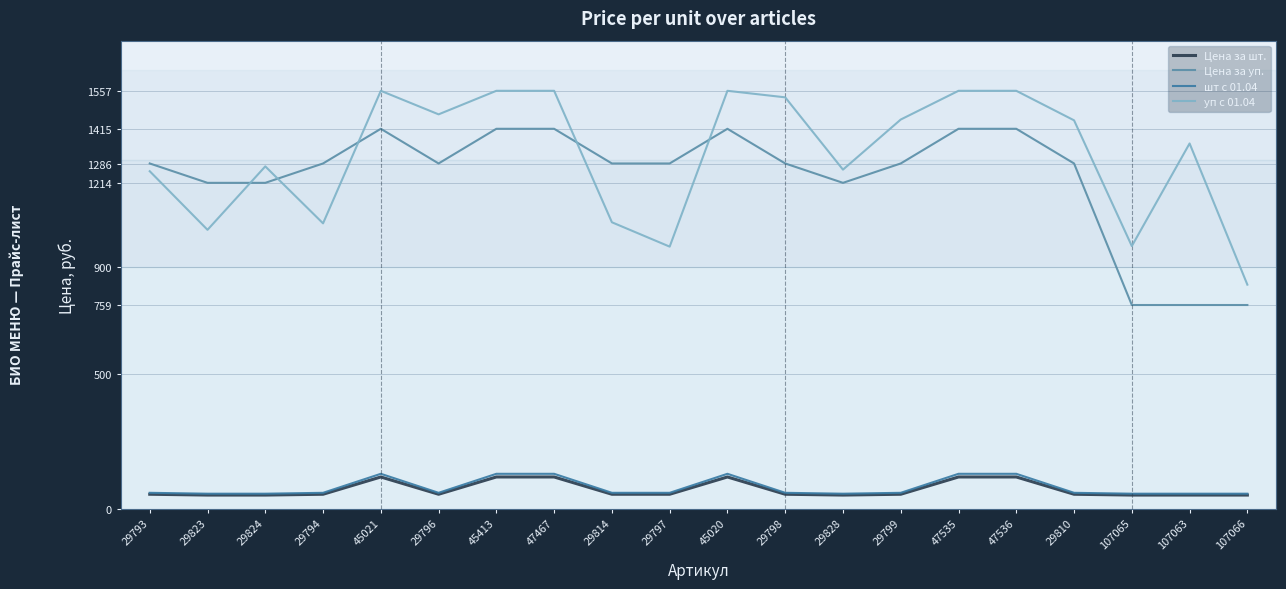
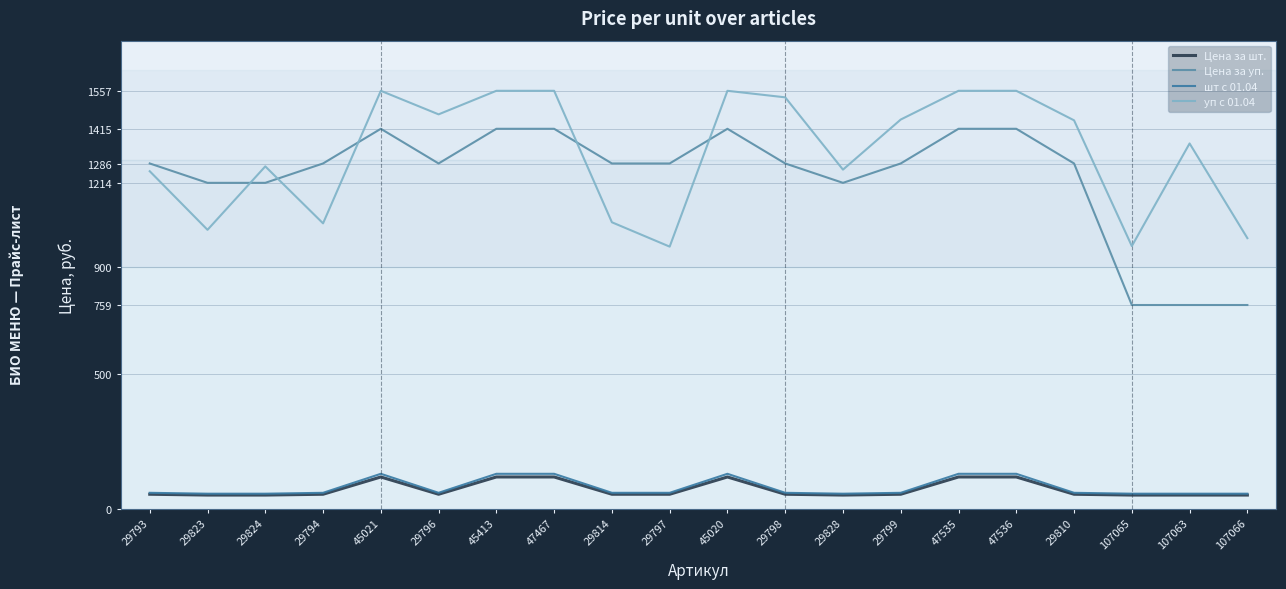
уп с 01.04, 107066: 830 -> 1010
